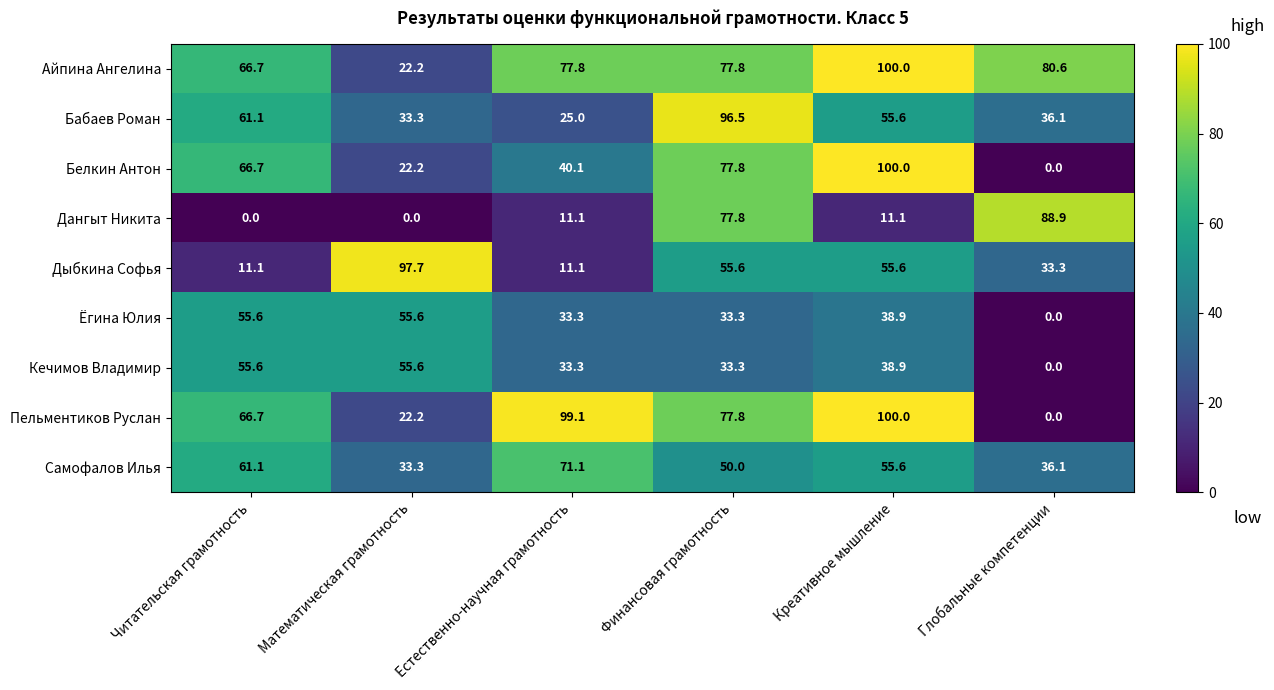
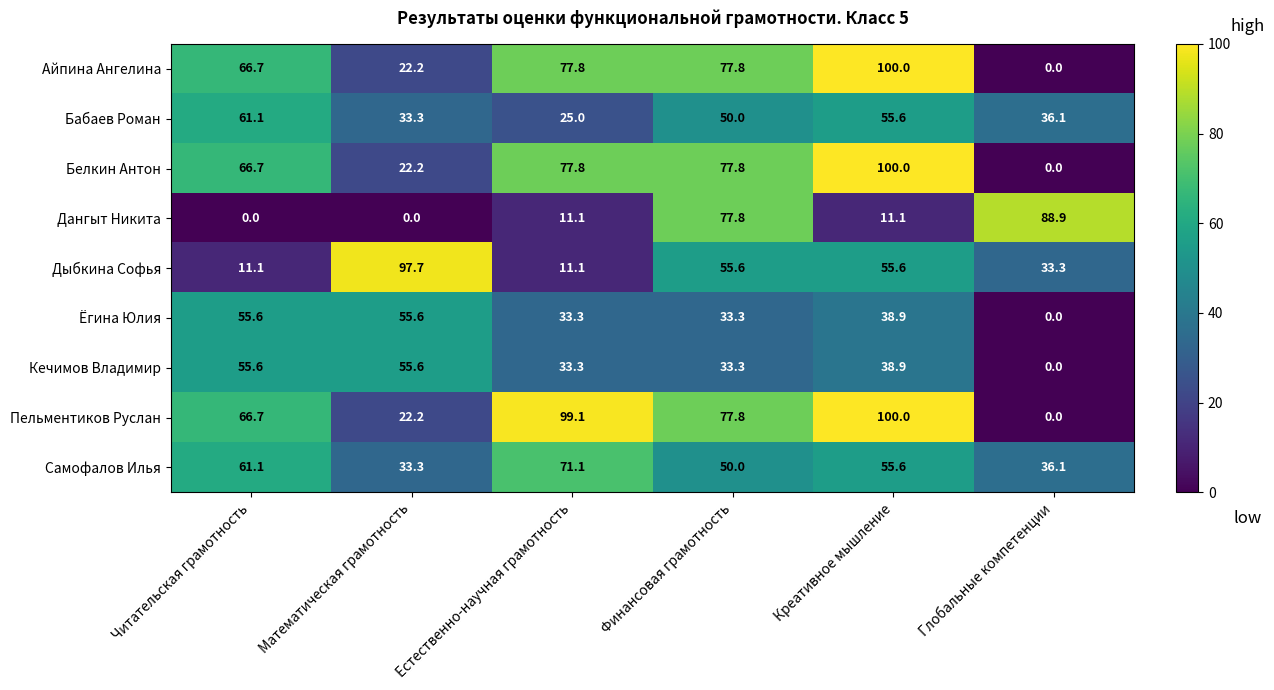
Айпина Ангелина, Глобальные компетенции: 80.6 -> 0.0
Бабаев Роман, Финансовая грамотность: 96.5 -> 50.0
Белкин Антон, Естественно-научная грамотность: 40.1 -> 77.8
